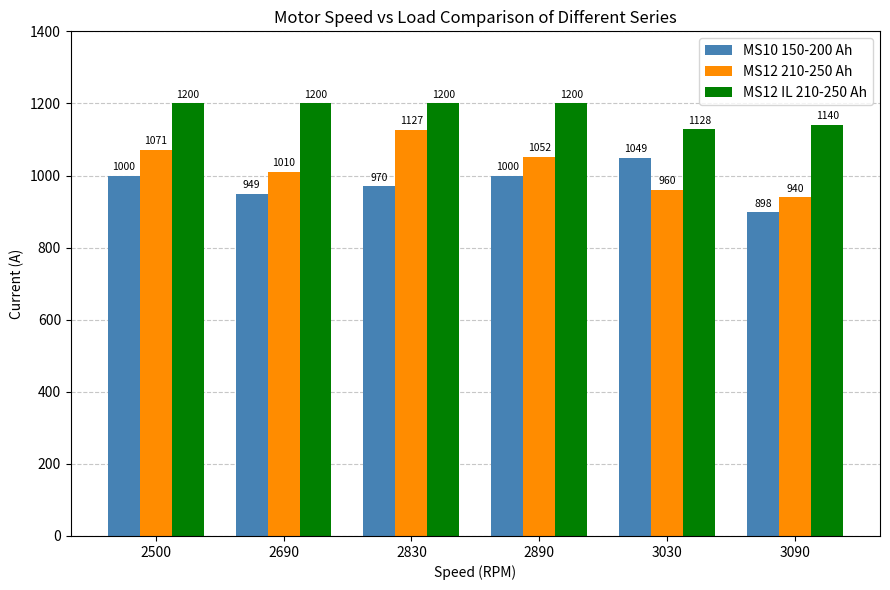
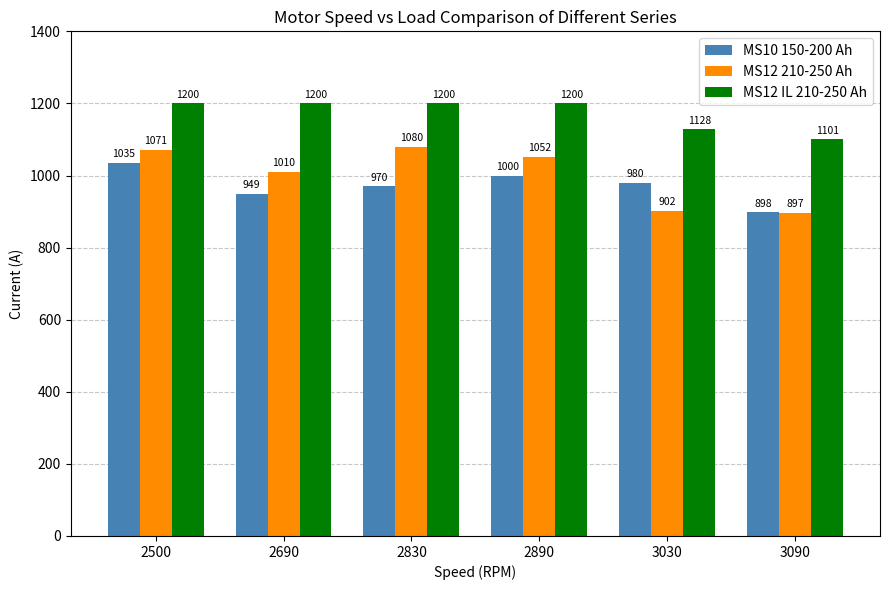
MS10 150-200 Ah, 2500: 1000 -> 1035
MS12 210-250 Ah, 2830: 1127 -> 1080
MS10 150-200 Ah, 3030: 1049 -> 980
MS12 210-250 Ah, 3030: 960 -> 902
MS12 210-250 Ah, 3090: 940 -> 897
MS12 IL 210-250 Ah, 3090: 1140 -> 1101
